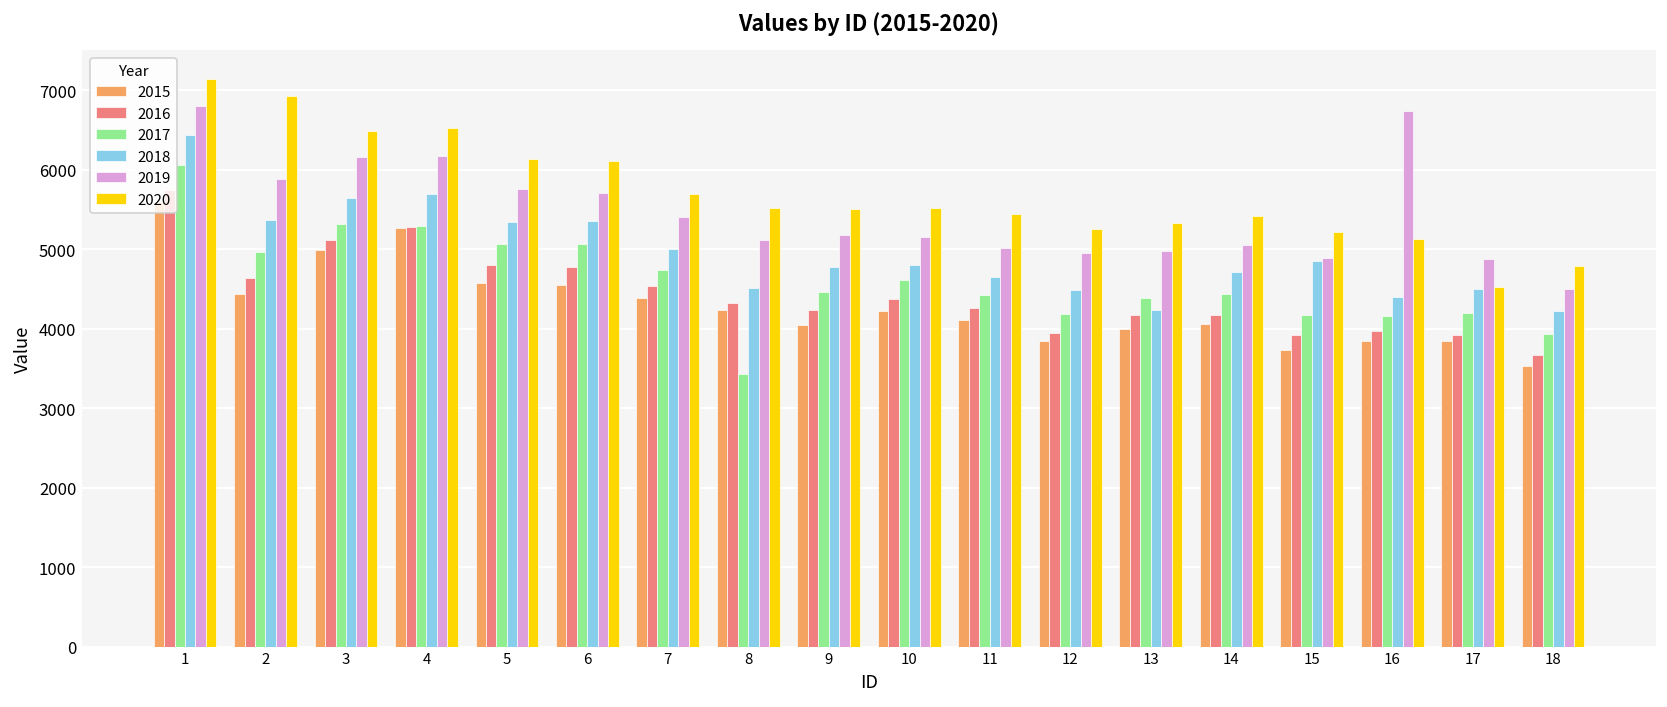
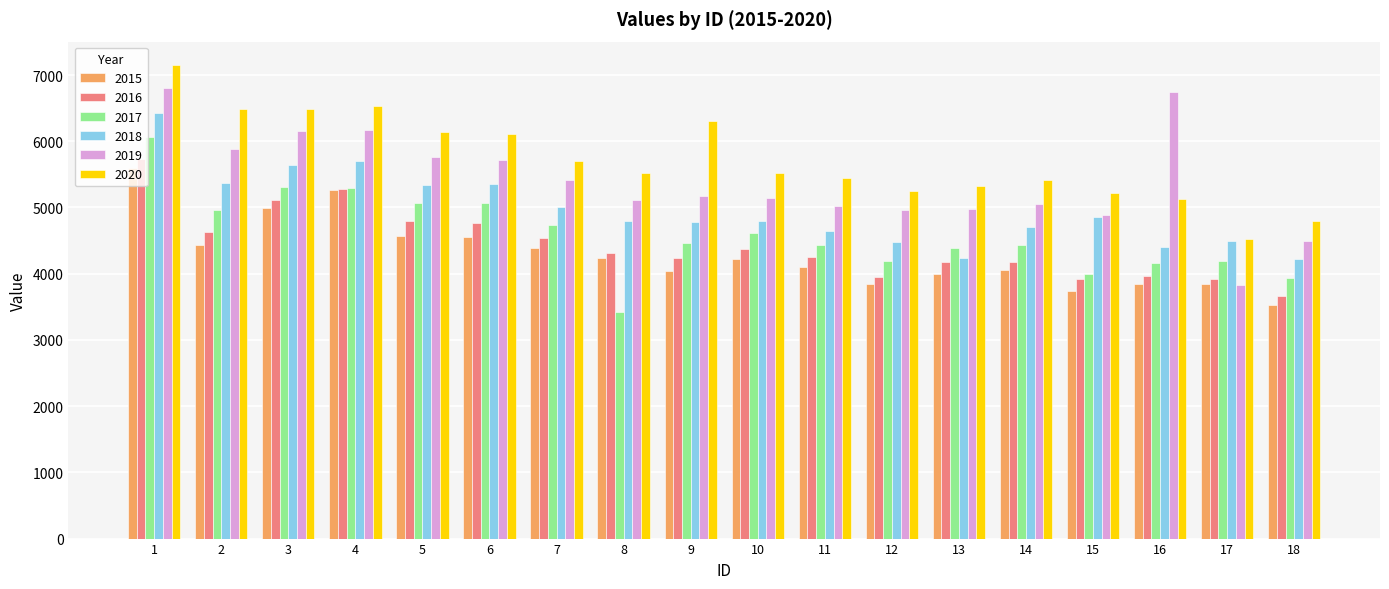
2020, 2: 6900 -> 6500
2018, 8: 4500 -> 4800
2020, 9: 5500 -> 6300
2017, 15: 4200 -> 4000
2019, 17: 4900 -> 3800
